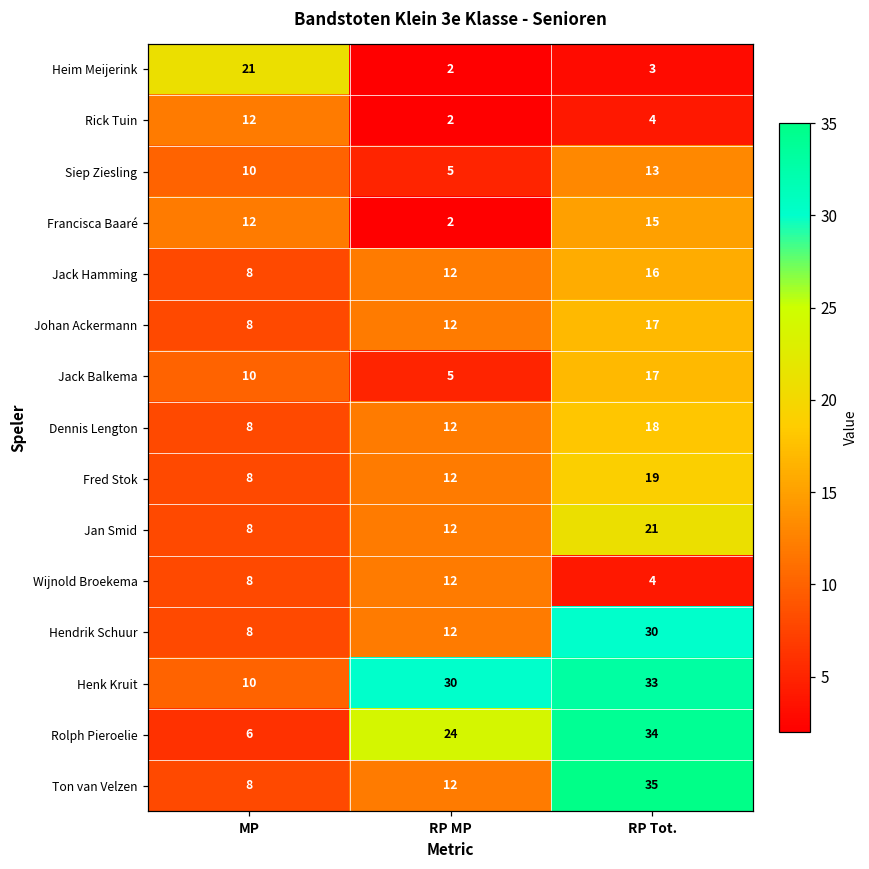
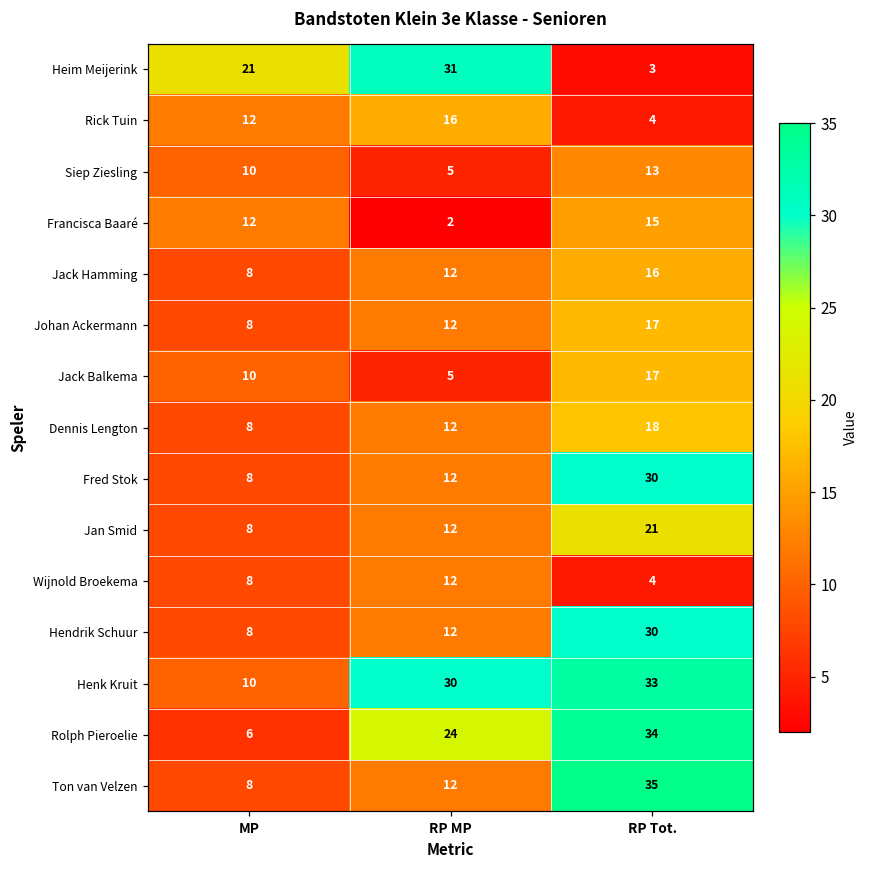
Heim Meijerink, RP MP: 2 -> 31
Rick Tuin, RP MP: 2 -> 16
Fred Stok, RP Tot.: 19 -> 30
